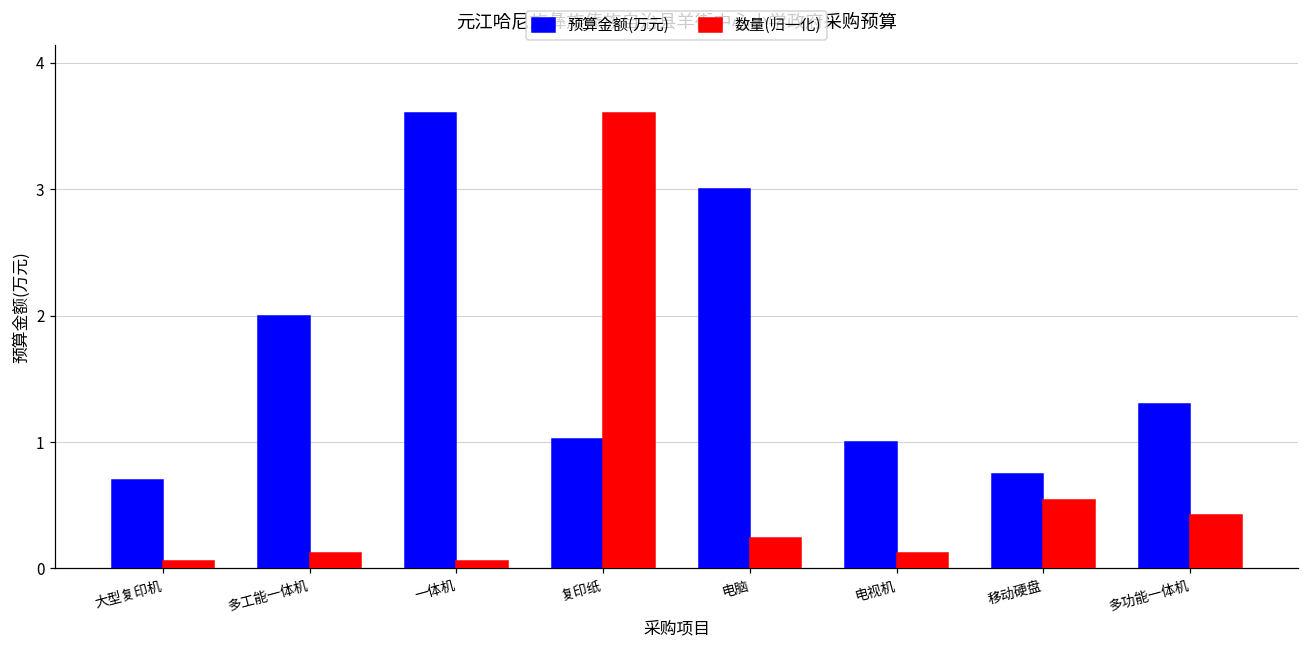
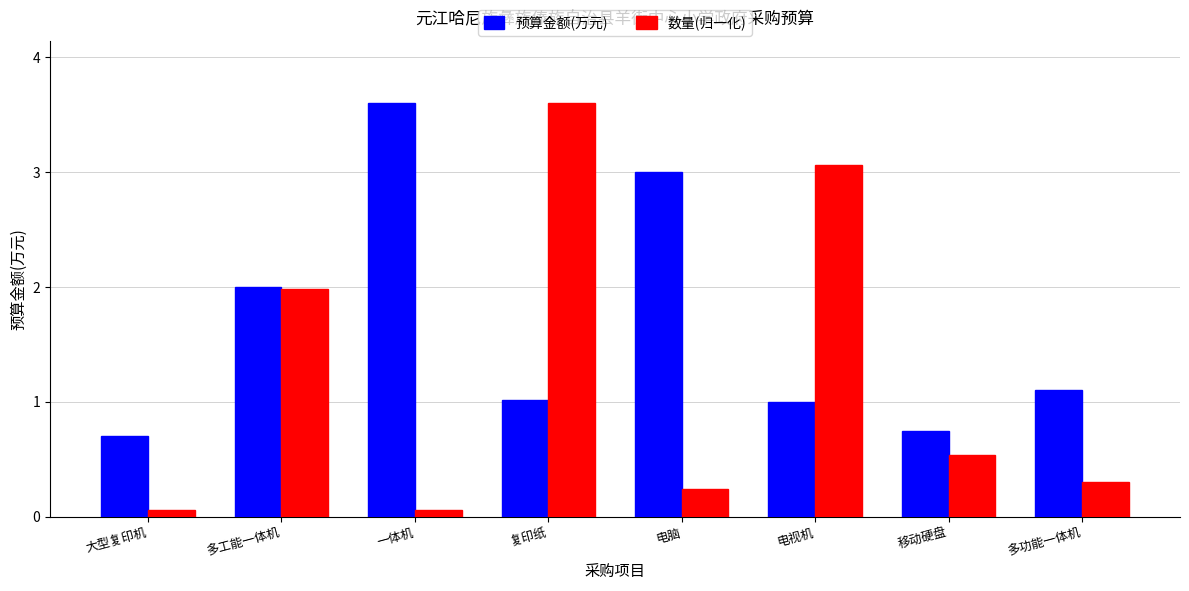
数量(归一化), 多工能一体机: 0.12 -> 1.98
数量(归一化), 电视机: 0.12 -> 3.06
预算金额(万元), 多功能一体机: 1.3 -> 1.1
数量(归一化), 多功能一体机: 0.42 -> 0.30
